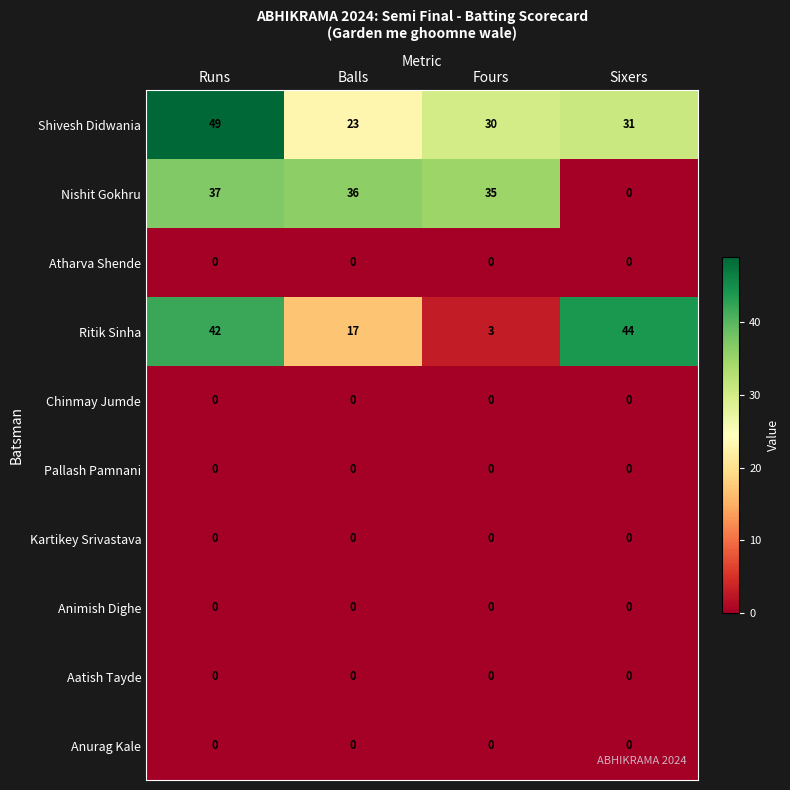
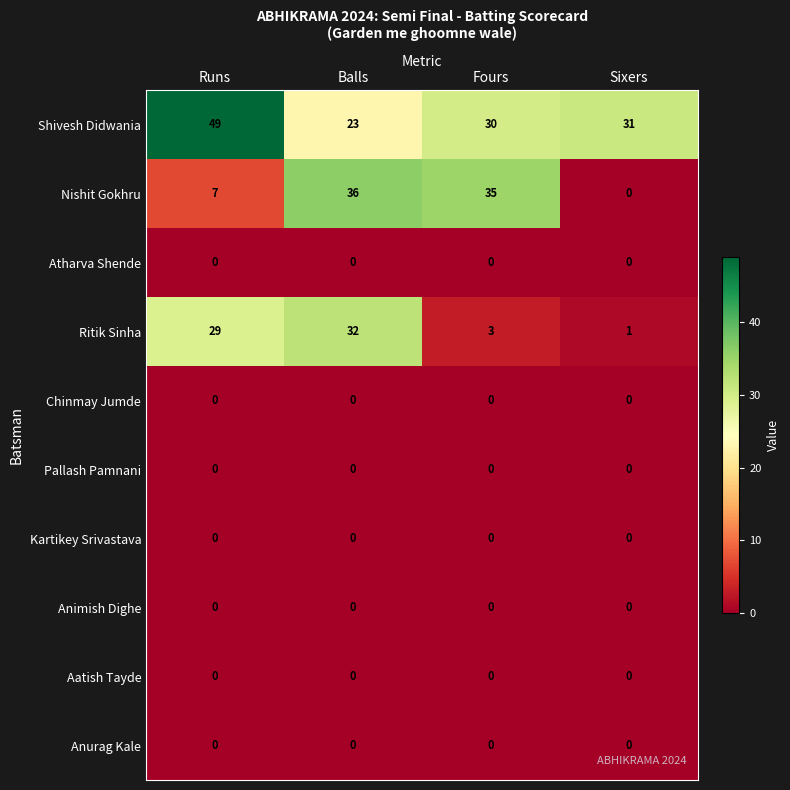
Nishit Gokhru, Runs: 37 -> 7
Ritik Sinha, Runs: 42 -> 29
Ritik Sinha, Balls: 17 -> 32
Ritik Sinha, Sixers: 44 -> 1
